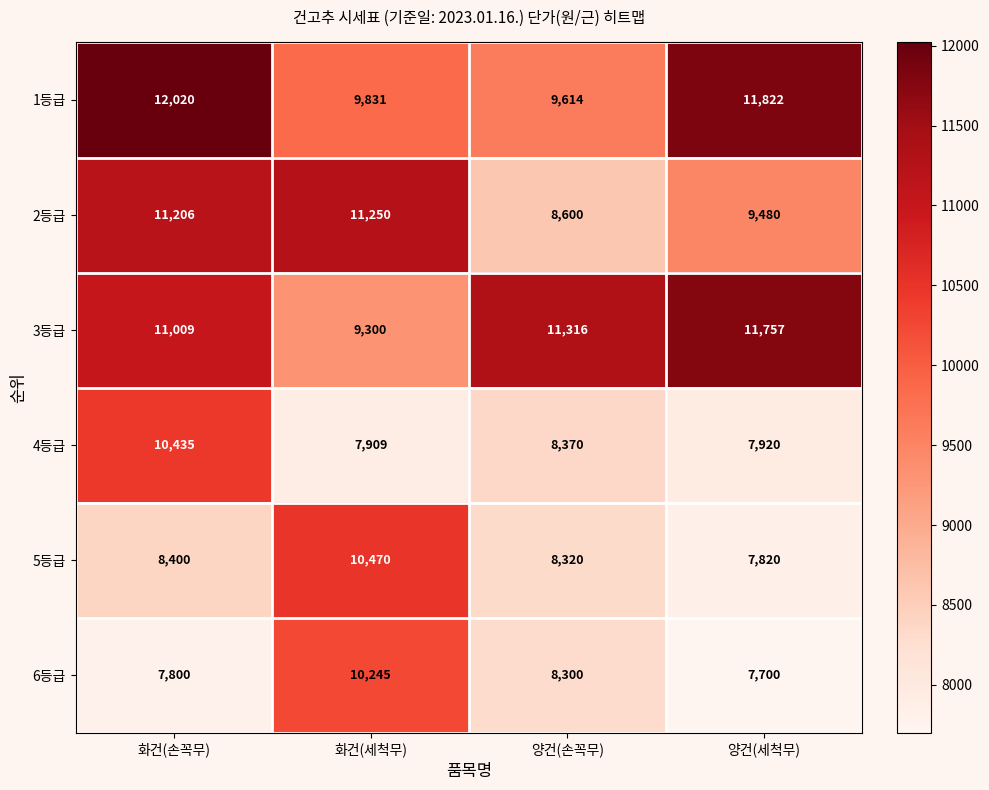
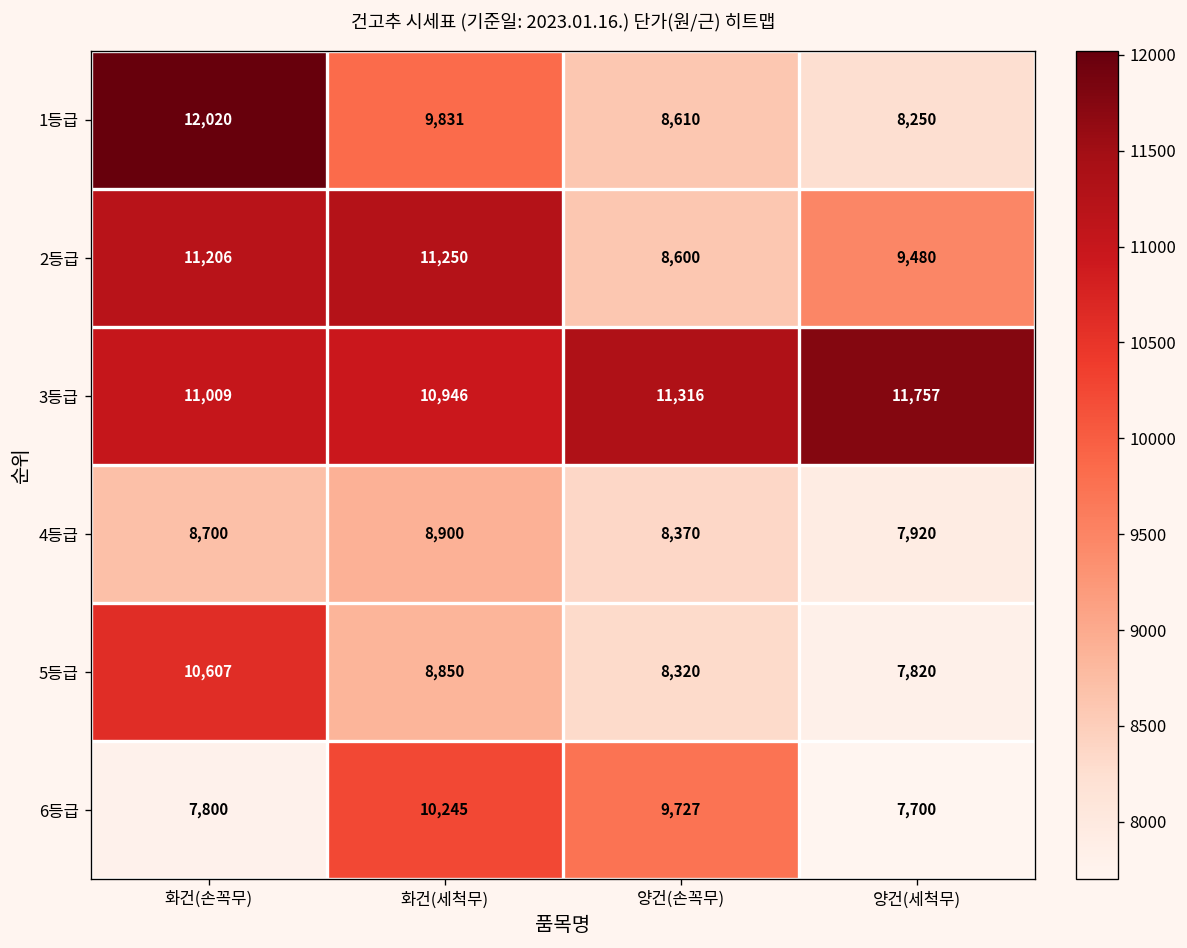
1등급, 양건(손꼭무): 9,614 -> 8,610
1등급, 양건(세척무): 11,822 -> 8,250
3등급, 화건(세척무): 9,300 -> 10,946
4등급, 화건(손꼭무): 10,435 -> 8,700
4등급, 화건(세척무): 7,909 -> 8,900
5등급, 화건(손꼭무): 8,400 -> 10,607
5등급, 화건(세척무): 10,470 -> 8,850
6등급, 양건(손꼭무): 8,300 -> 9,727
